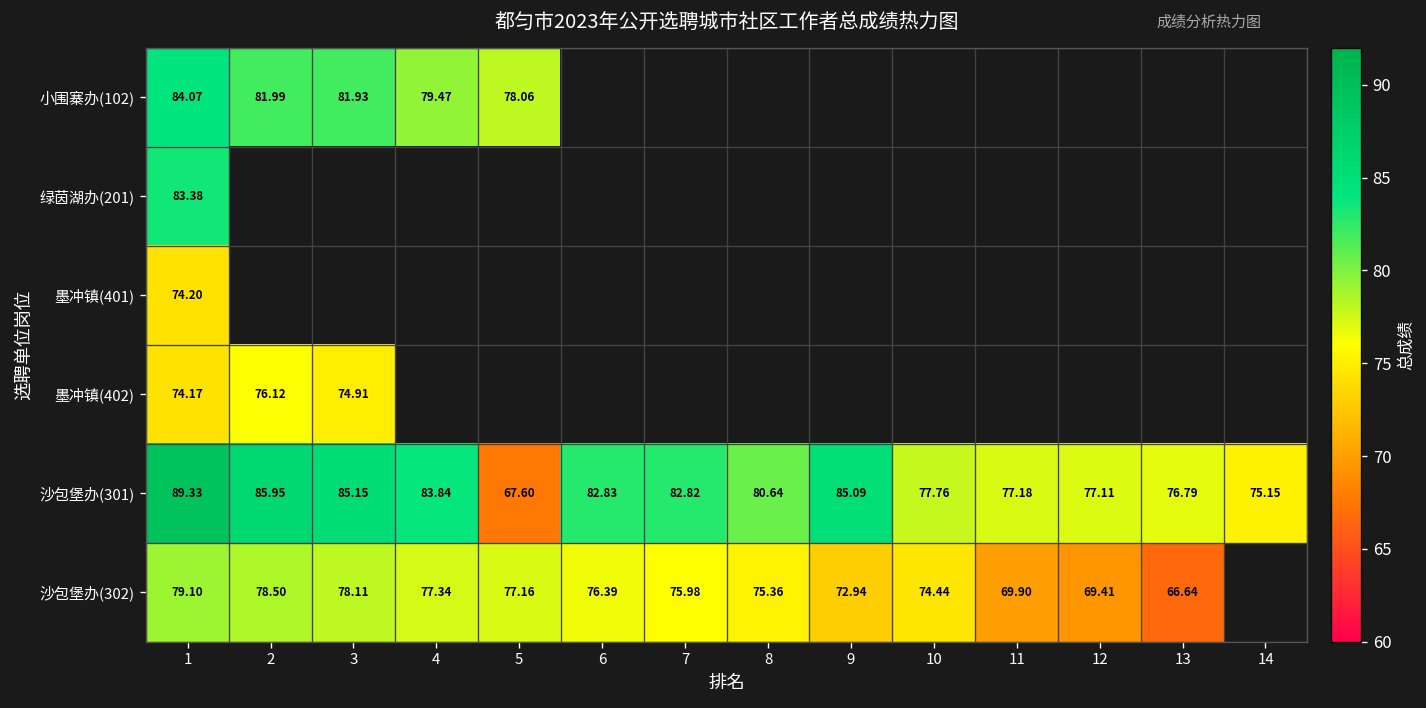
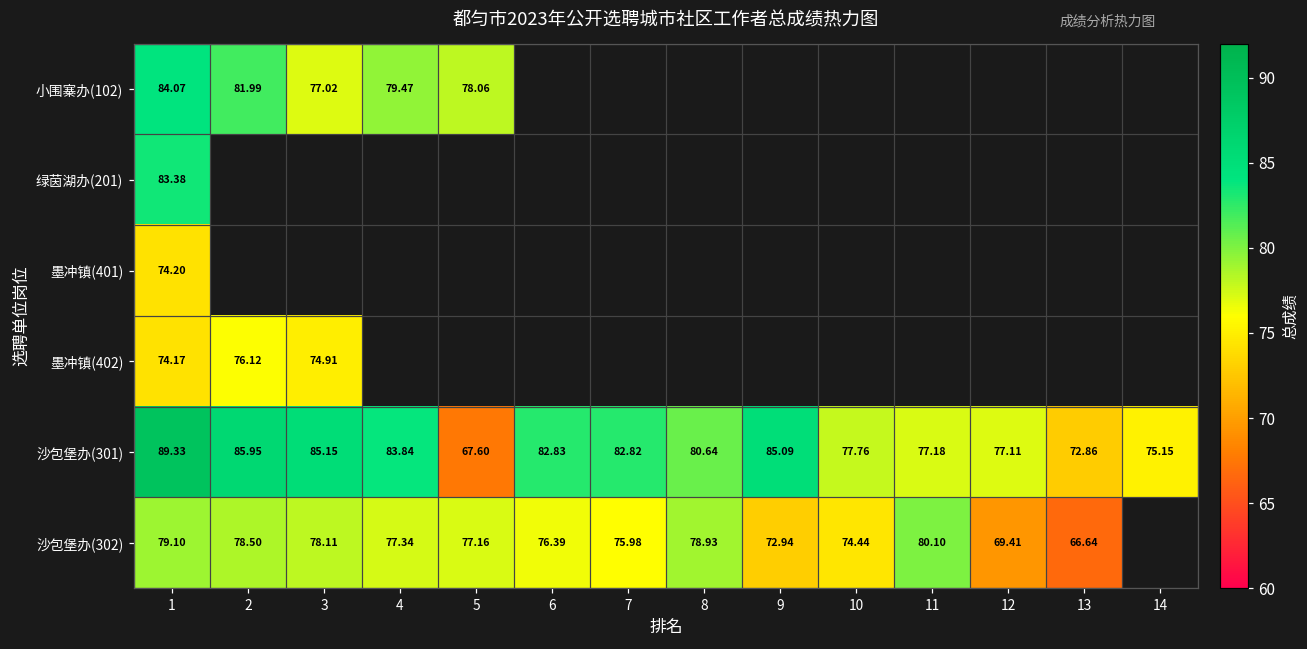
小围寨办(102), 3: 81.93 -> 77.02
沙包堡办(301), 13: 76.79 -> 72.86
沙包堡办(302), 8: 75.36 -> 78.93
沙包堡办(302), 11: 69.90 -> 80.10
